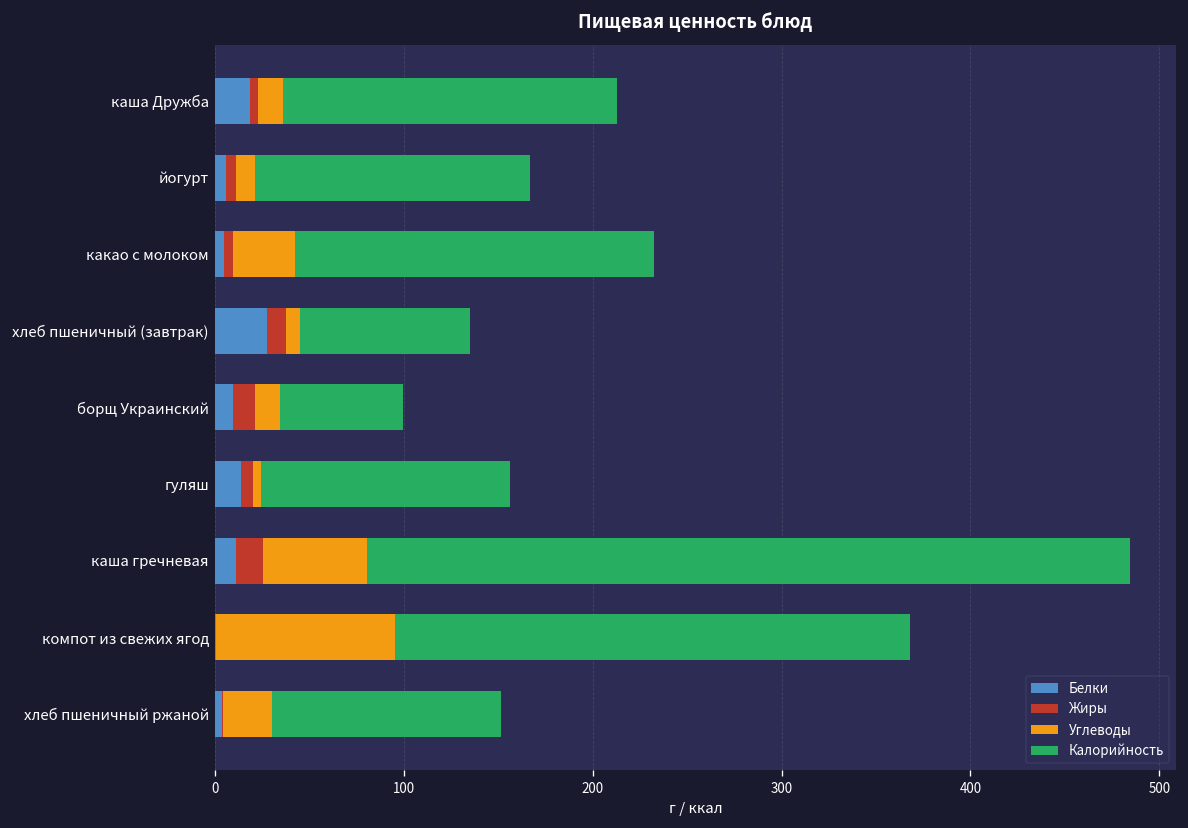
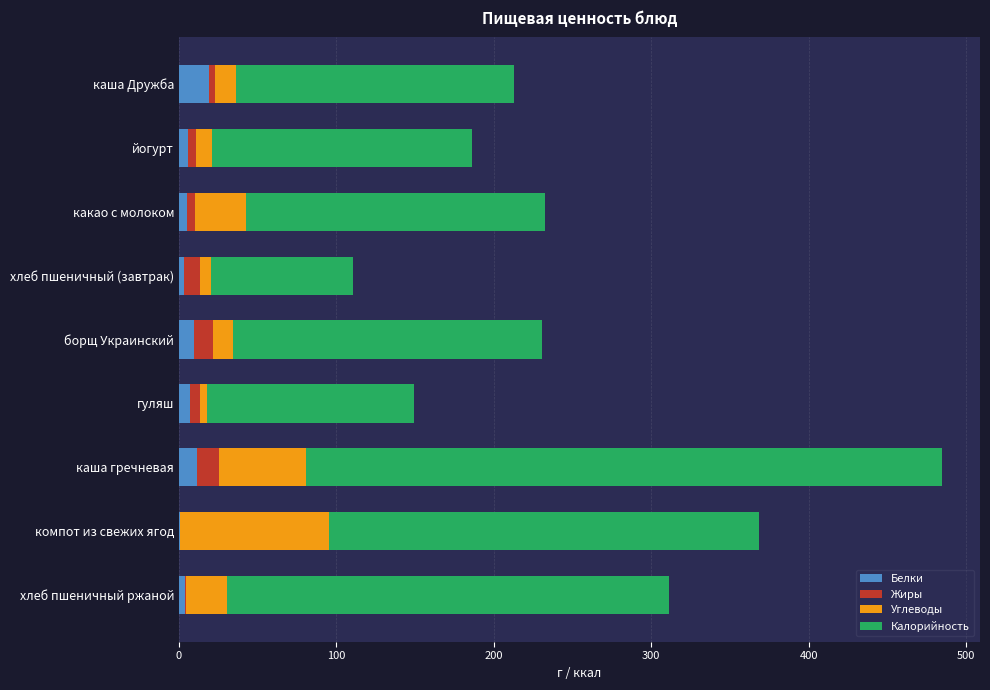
Калорийность, йогурт: 146 -> 165
Белки, хлеб пшеничный (завтрак): 28 -> 3
Калорийность, борщ Украинский: 65 -> 196
Белки, гуляш: 14 -> 7
Калорийность, хлеб пшеничный ржаной: 121 -> 281
